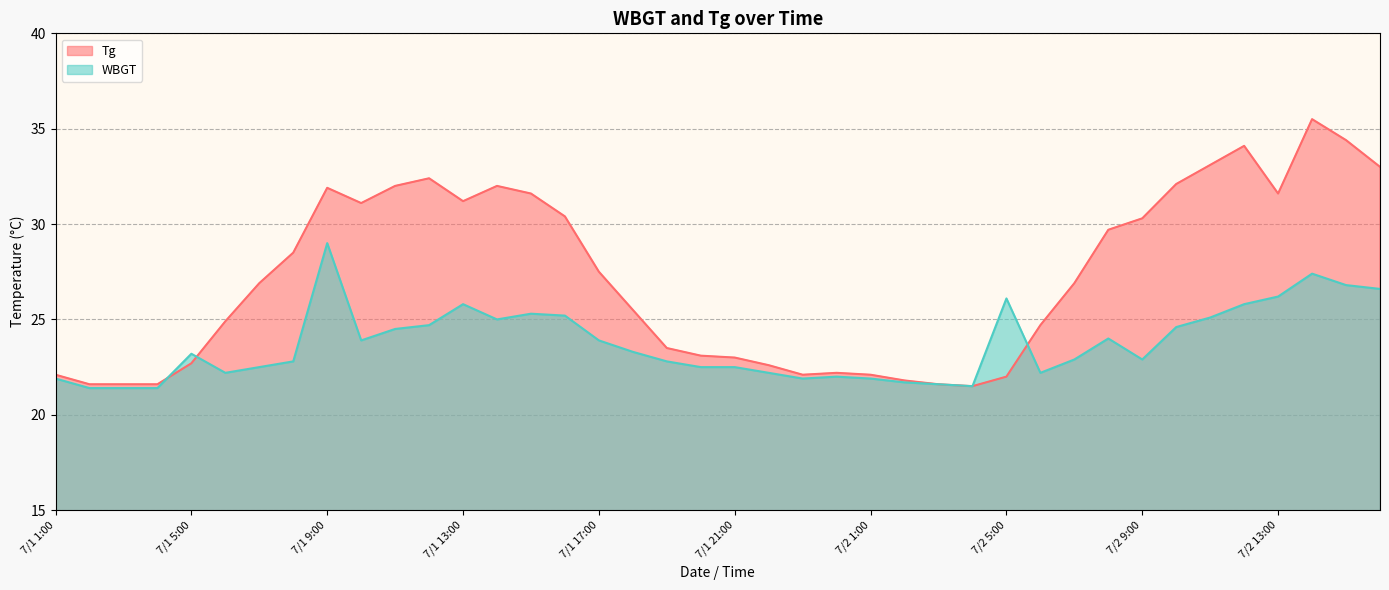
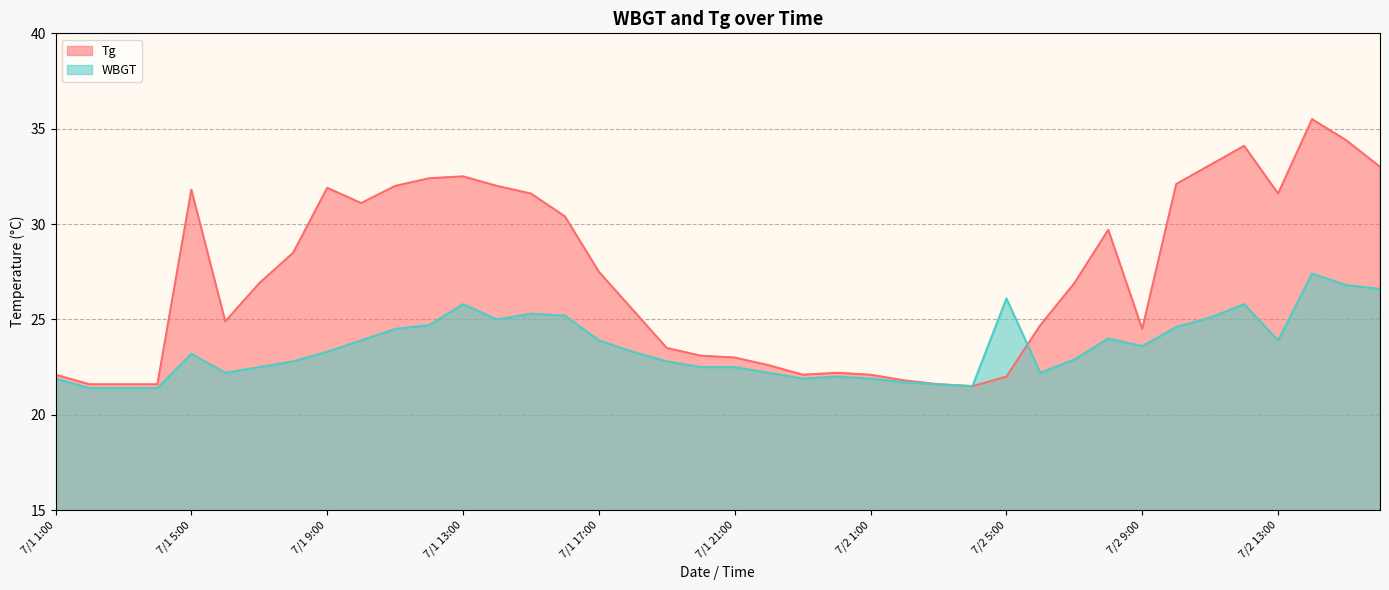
Tg, 7/1 5:00: 22.7 -> 31.8
WBGT, 7/1 9:00: 29.0 -> 23.3
Tg, 7/1 13:00: 31.2 -> 32.5
Tg, 7/2 9:00: 30.3 -> 24.5
WBGT, 7/2 9:00: 22.9 -> 23.6
WBGT, 7/2 13:00: 26.2 -> 23.9
